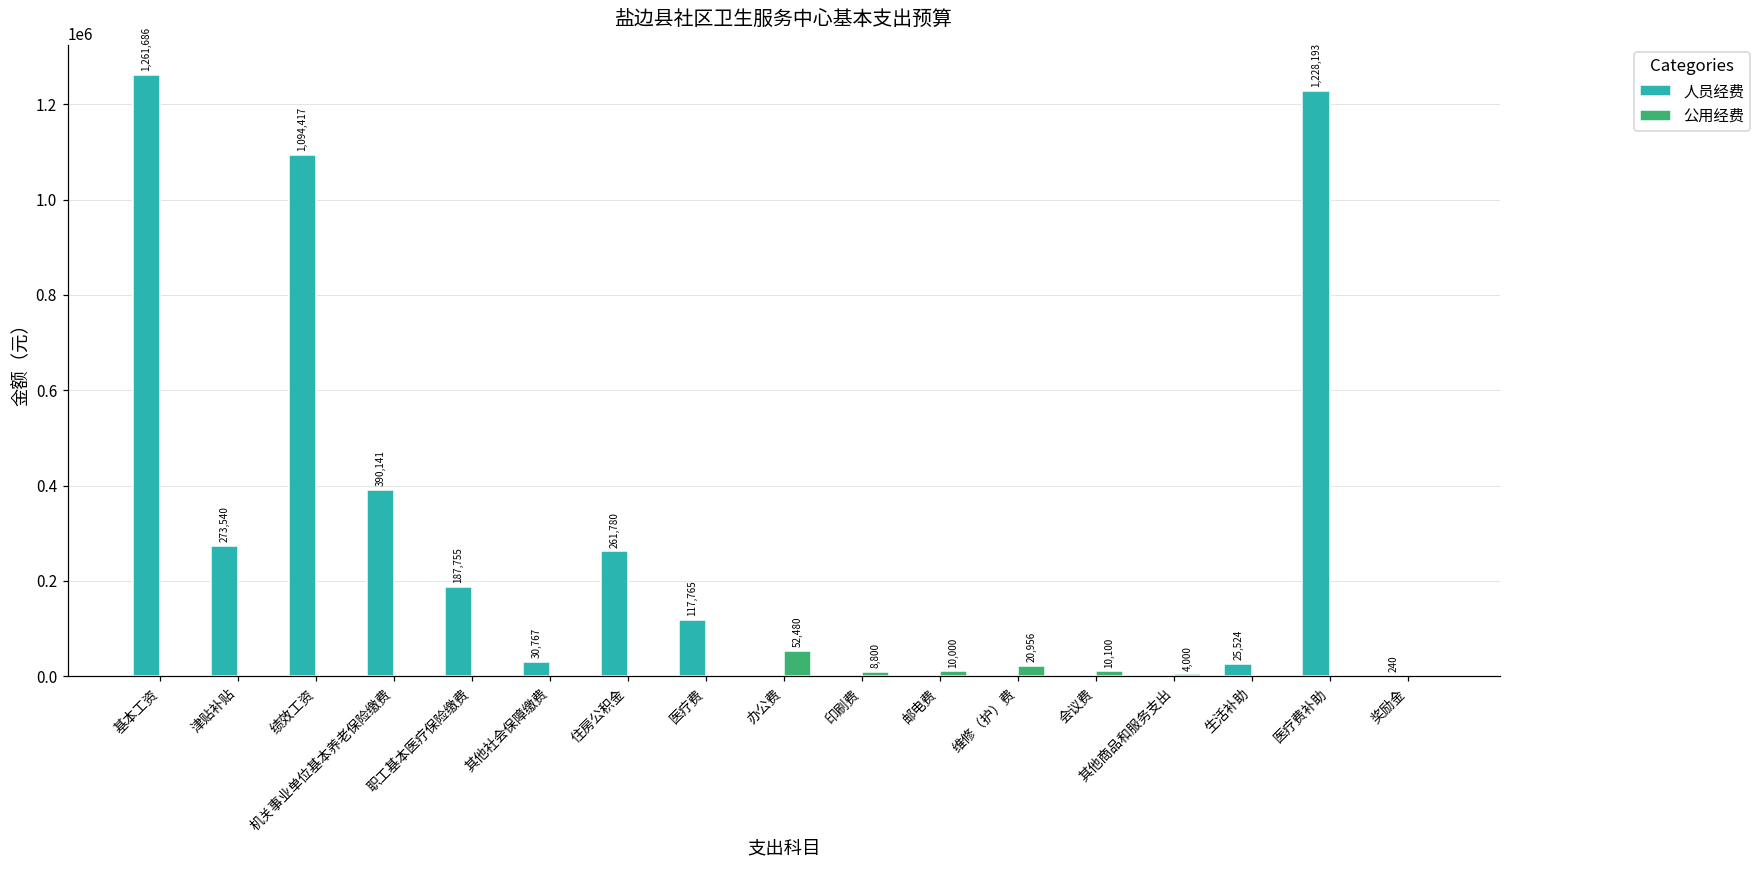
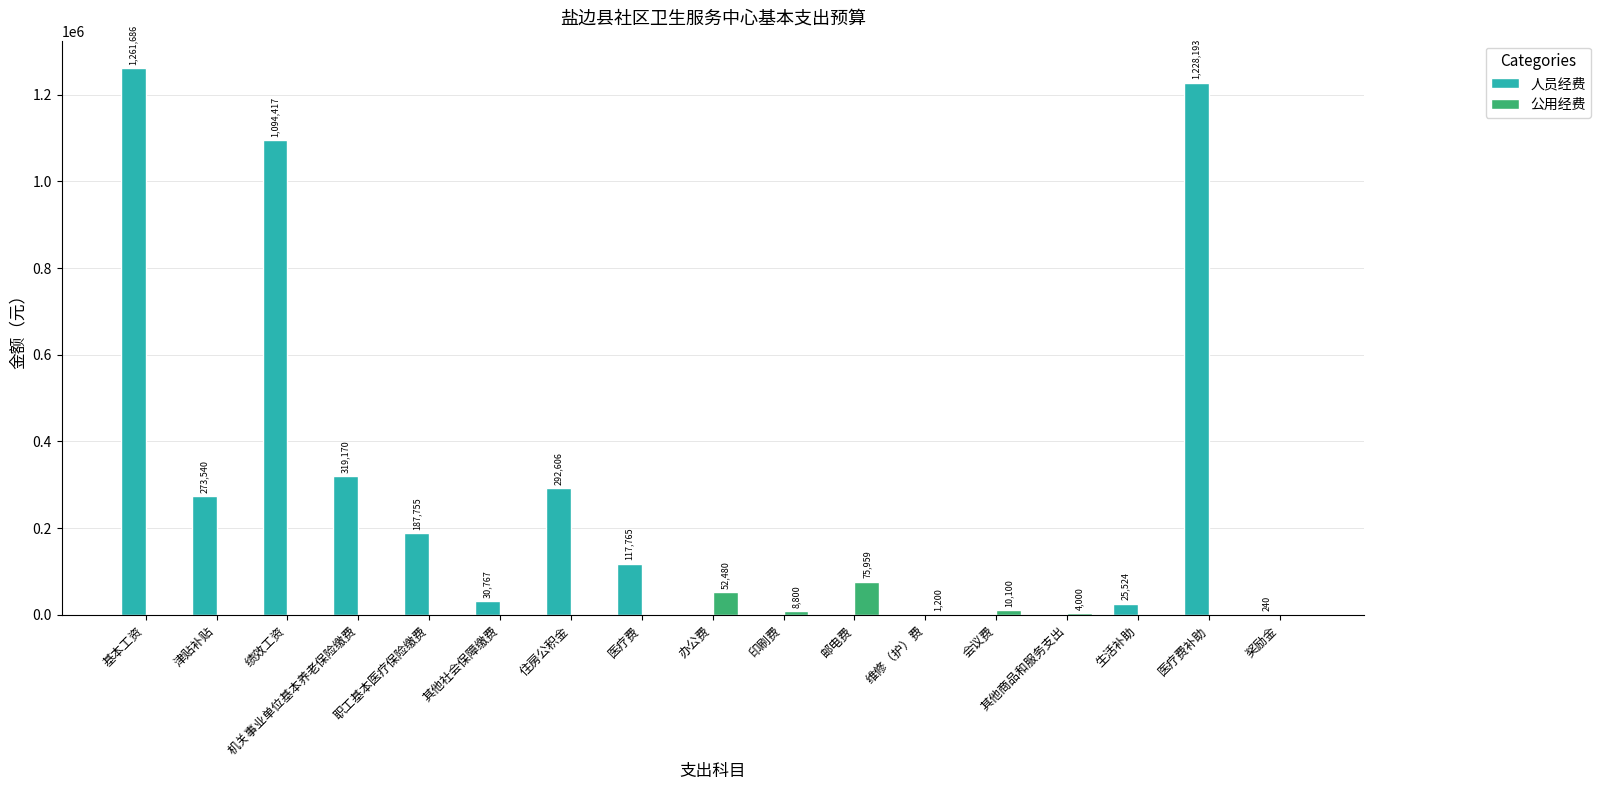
人员经费, 机关事业单位基本养老保险缴费: 390,141 -> 319,170
人员经费, 住房公积金: 261,780 -> 292,606
公用经费, 邮电费: 10,000 -> 75,959
公用经费, 维修（护）费: 20,956 -> 1,200
